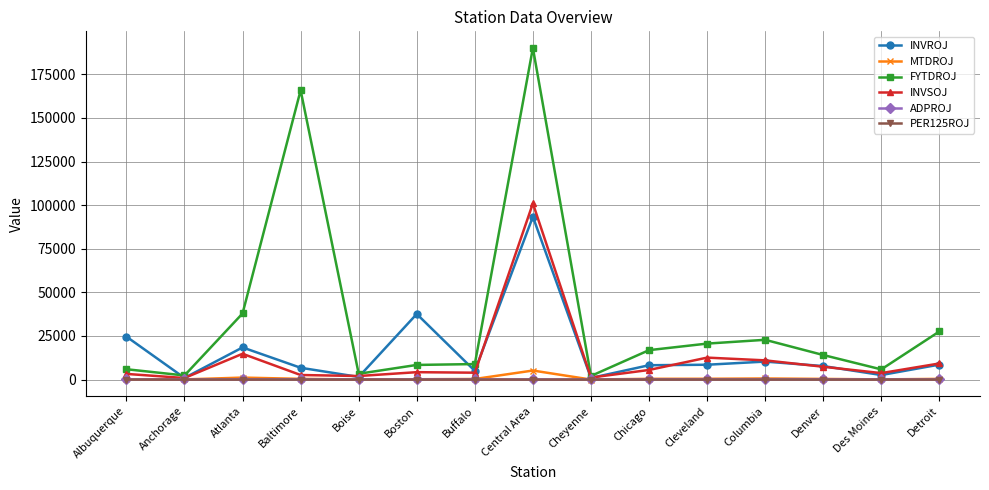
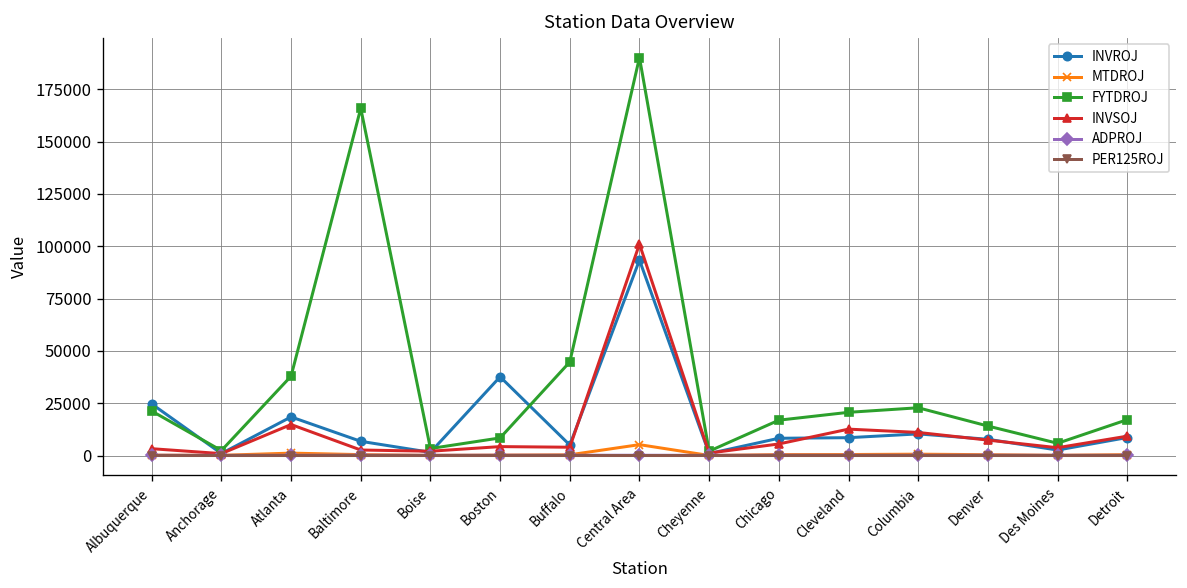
FYTDROJ, Albuquerque: 6000 -> 21000
FYTDROJ, Buffalo: 9000 -> 45000
FYTDROJ, Detroit: 28000 -> 17000
